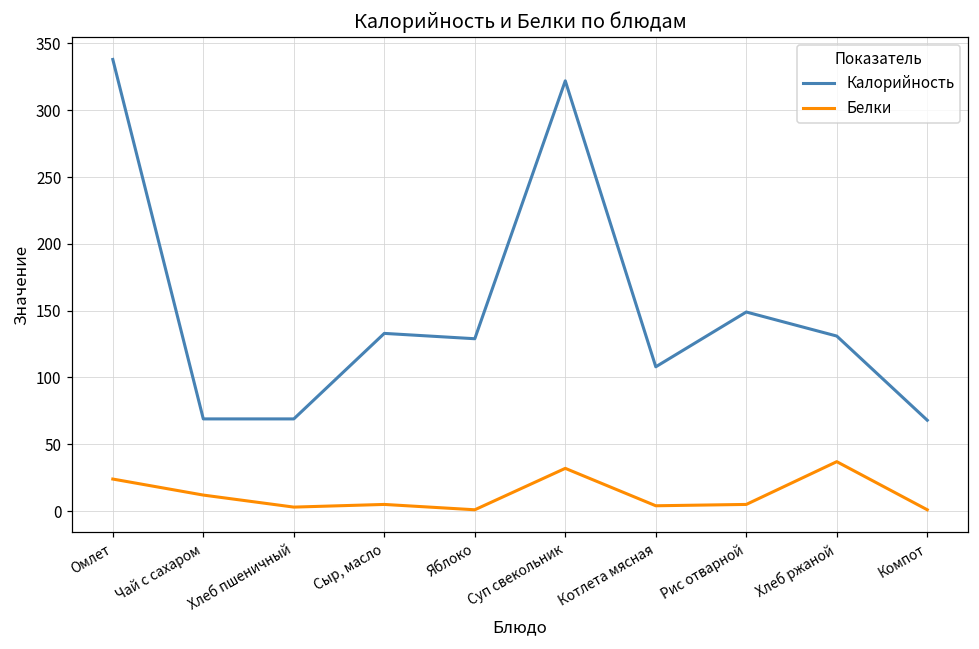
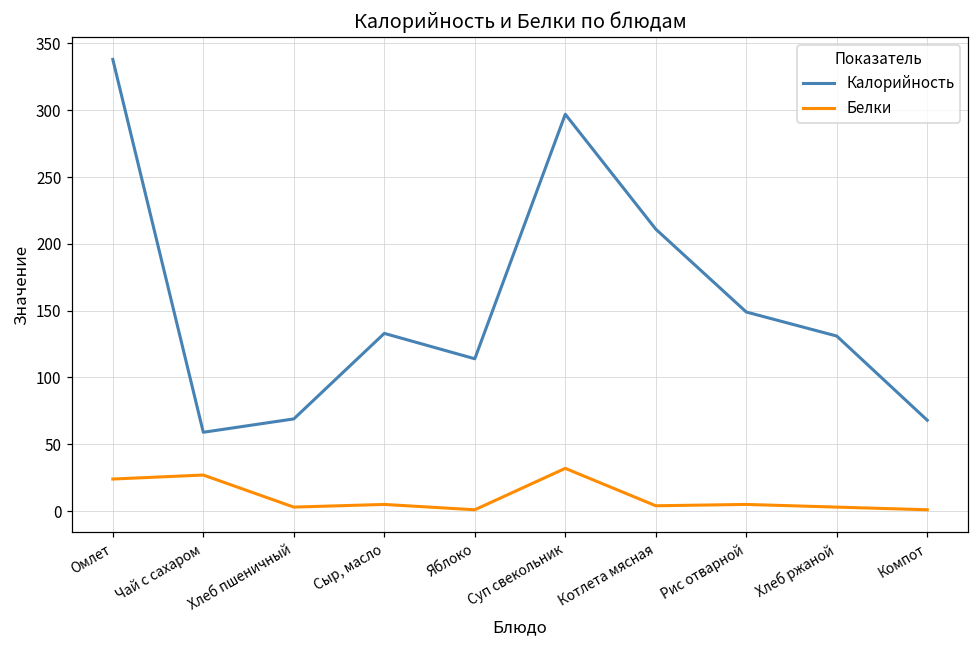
Калорийность, Чай с сахаром: 69 -> 59
Белки, Чай с сахаром: 12 -> 27
Калорийность, Яблоко: 129 -> 114
Калорийность, Суп свекольник: 322 -> 297
Калорийность, Котлета мясная: 108 -> 211
Белки, Хлеб ржаной: 37 -> 3
